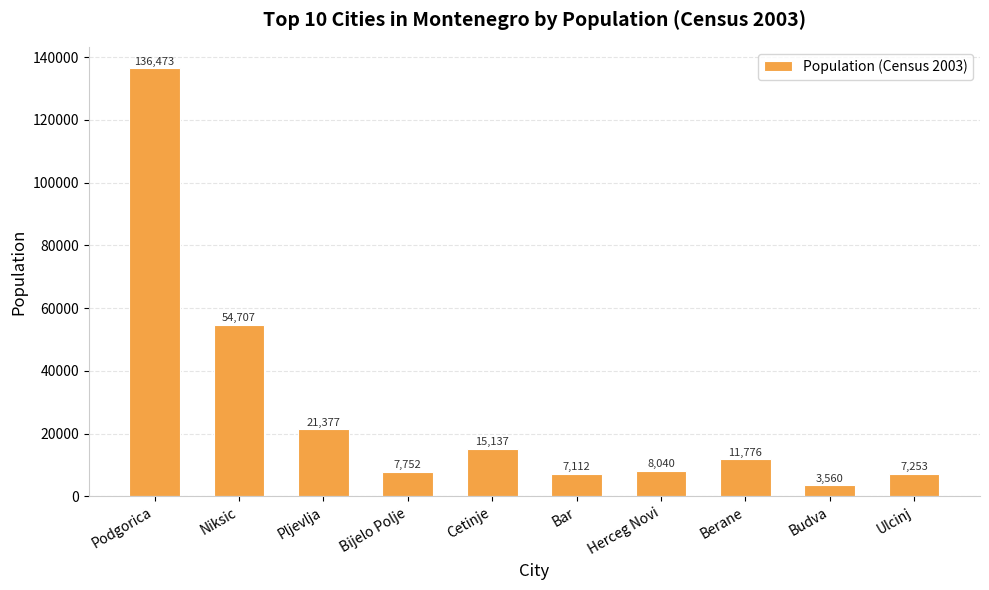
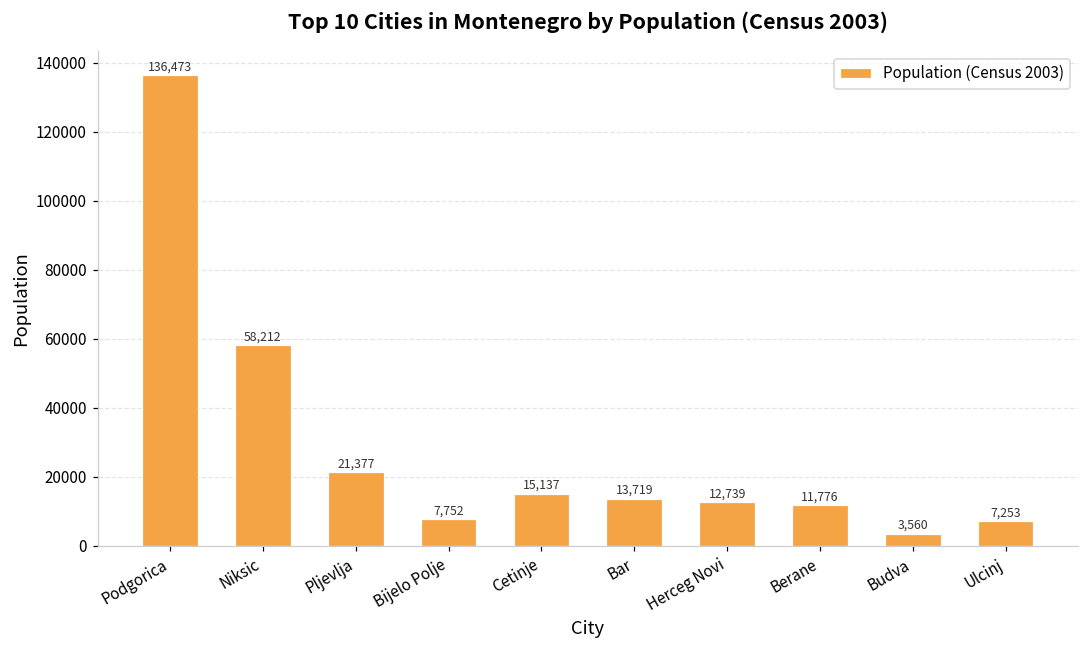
Niksic: 54,707 -> 58,212
Bar: 7,112 -> 13,719
Herceg Novi: 8,040 -> 12,739
